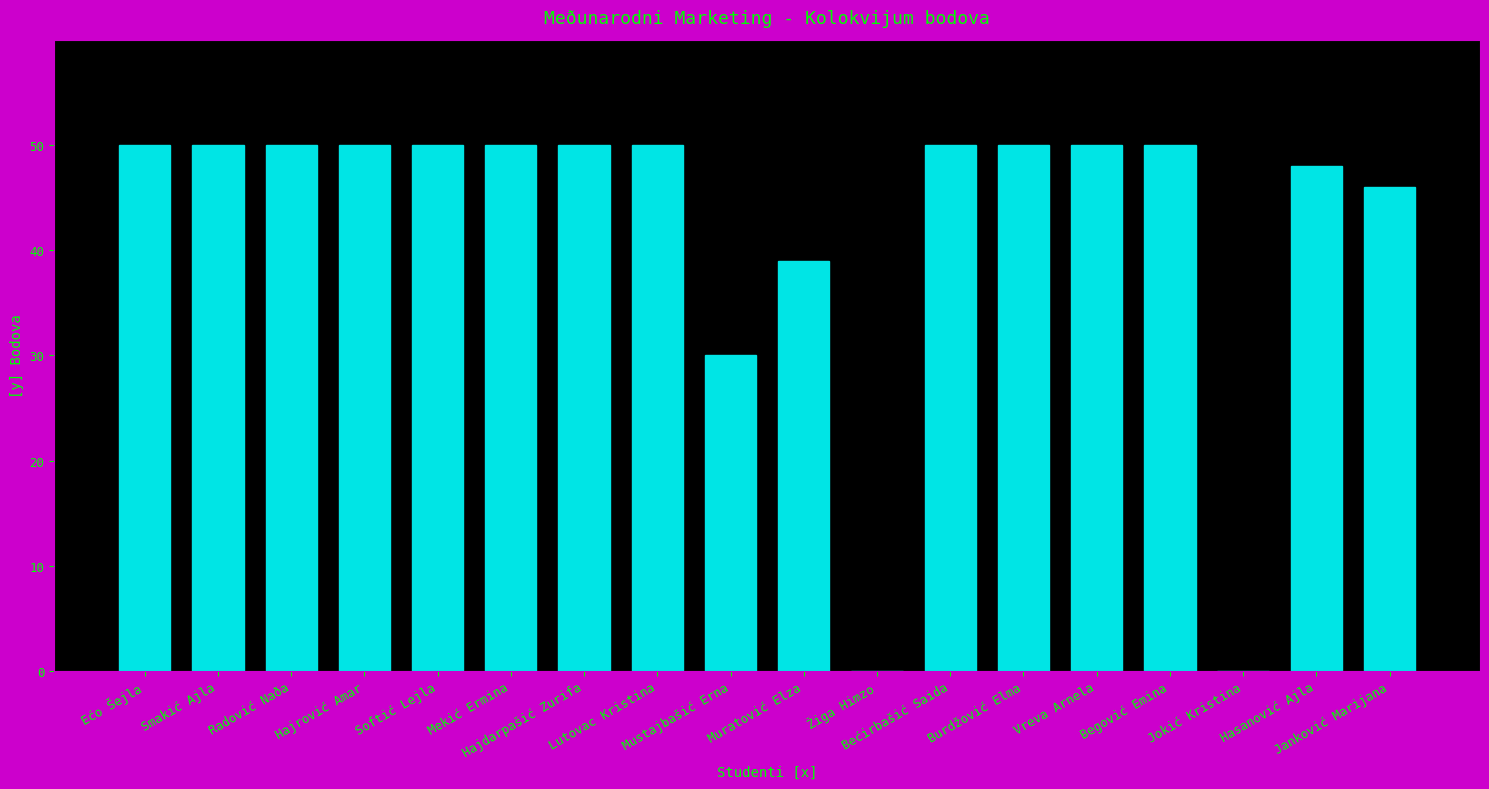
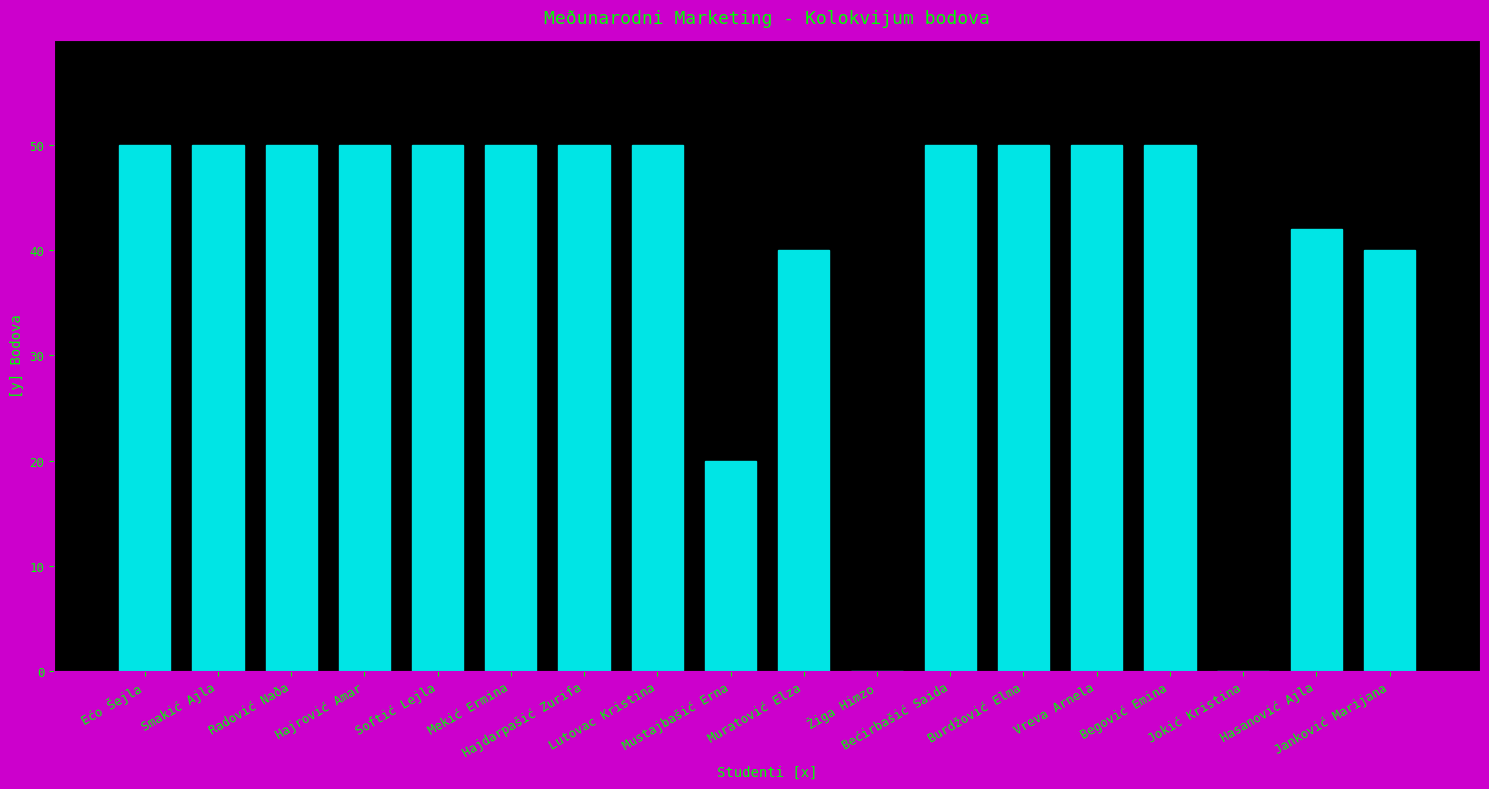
Mustajbašić Erna: 30 -> 20
Muratović Elza: 39 -> 40
Hasanović Ajla: 48 -> 42
Janković Marijana: 46 -> 40
